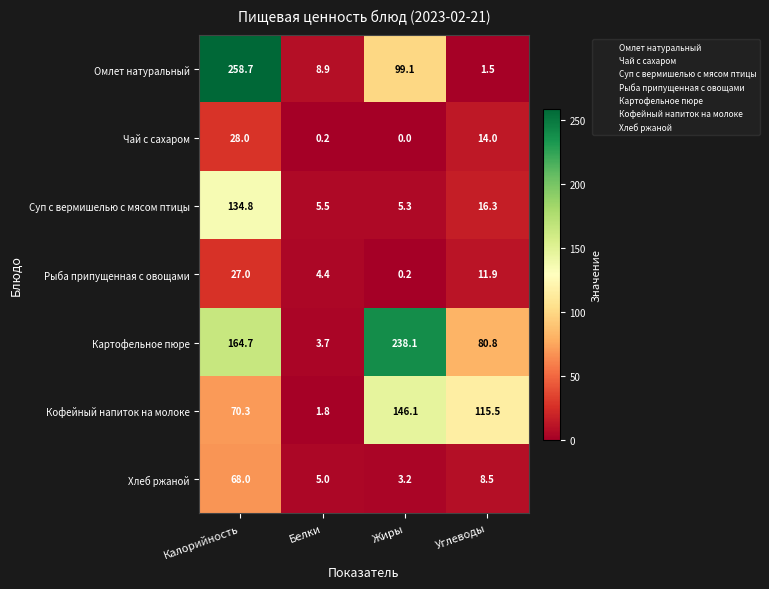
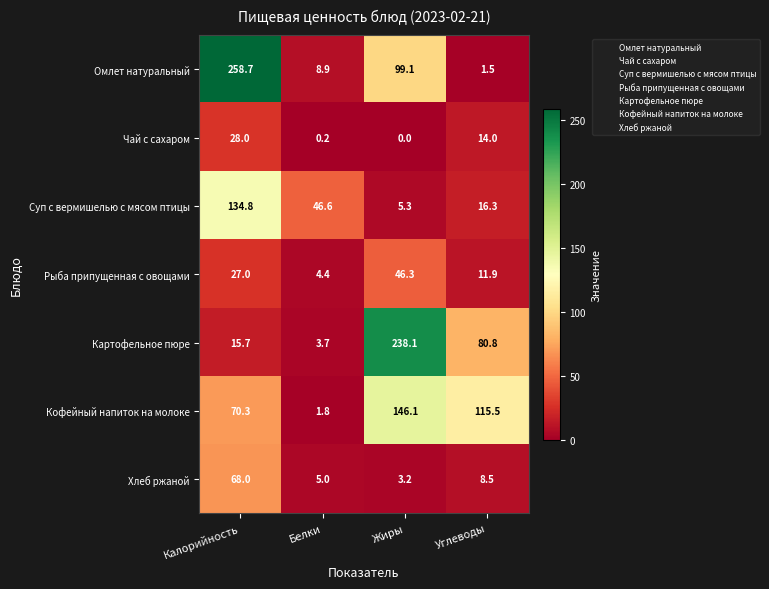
Суп с вермишелью с мясом птицы, Белки: 5.5 -> 46.6
Рыба припущенная с овощами, Жиры: 0.2 -> 46.3
Картофельное пюре, Калорийность: 164.7 -> 15.7
